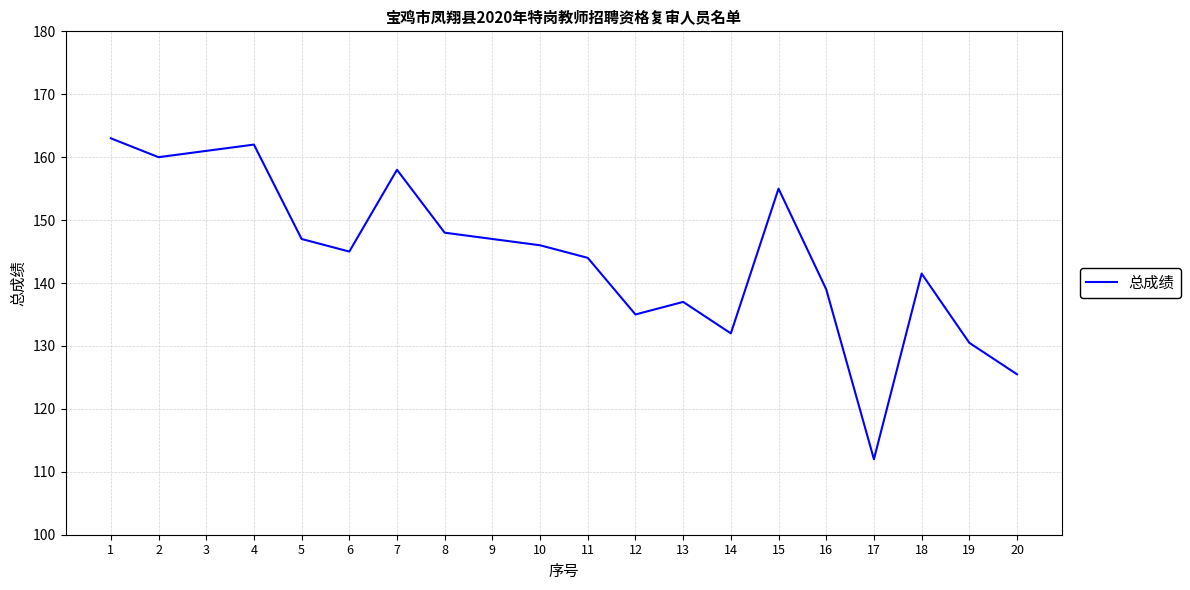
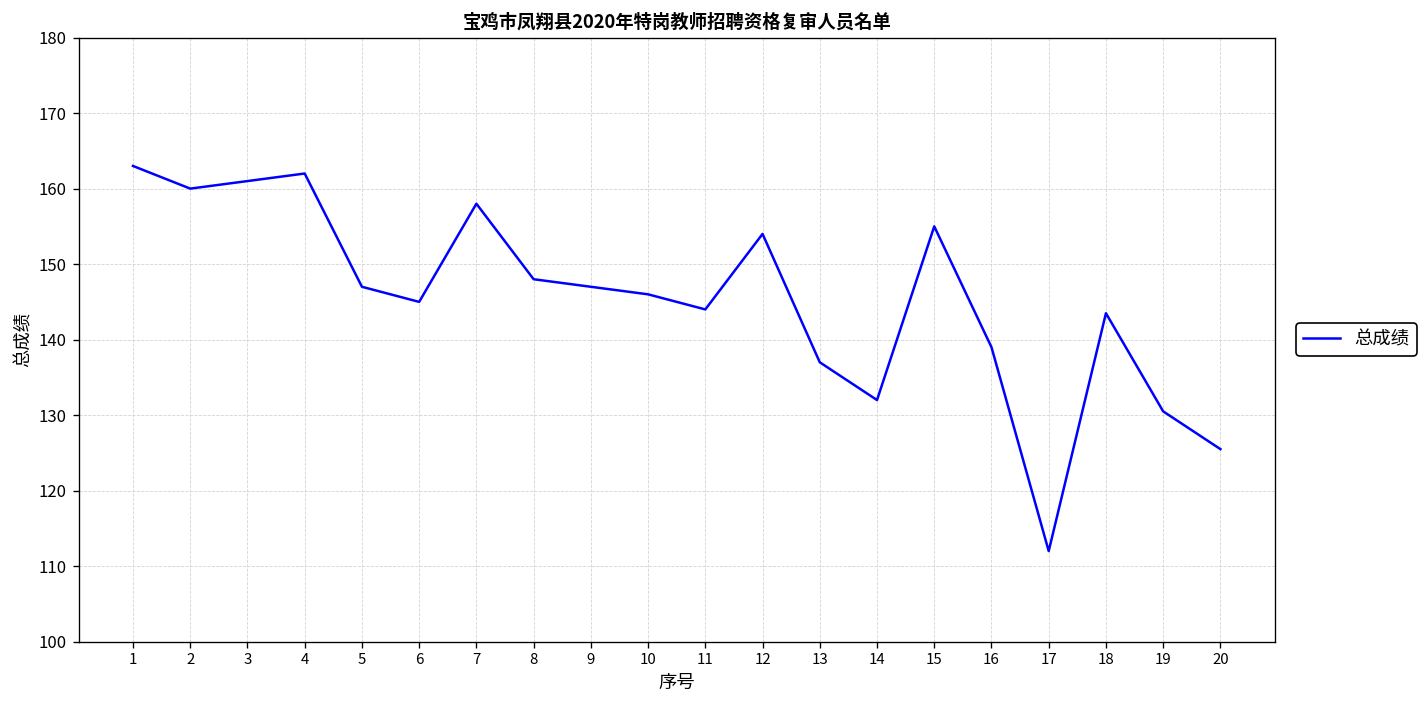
12: 135 -> 154
18: 142 -> 144
